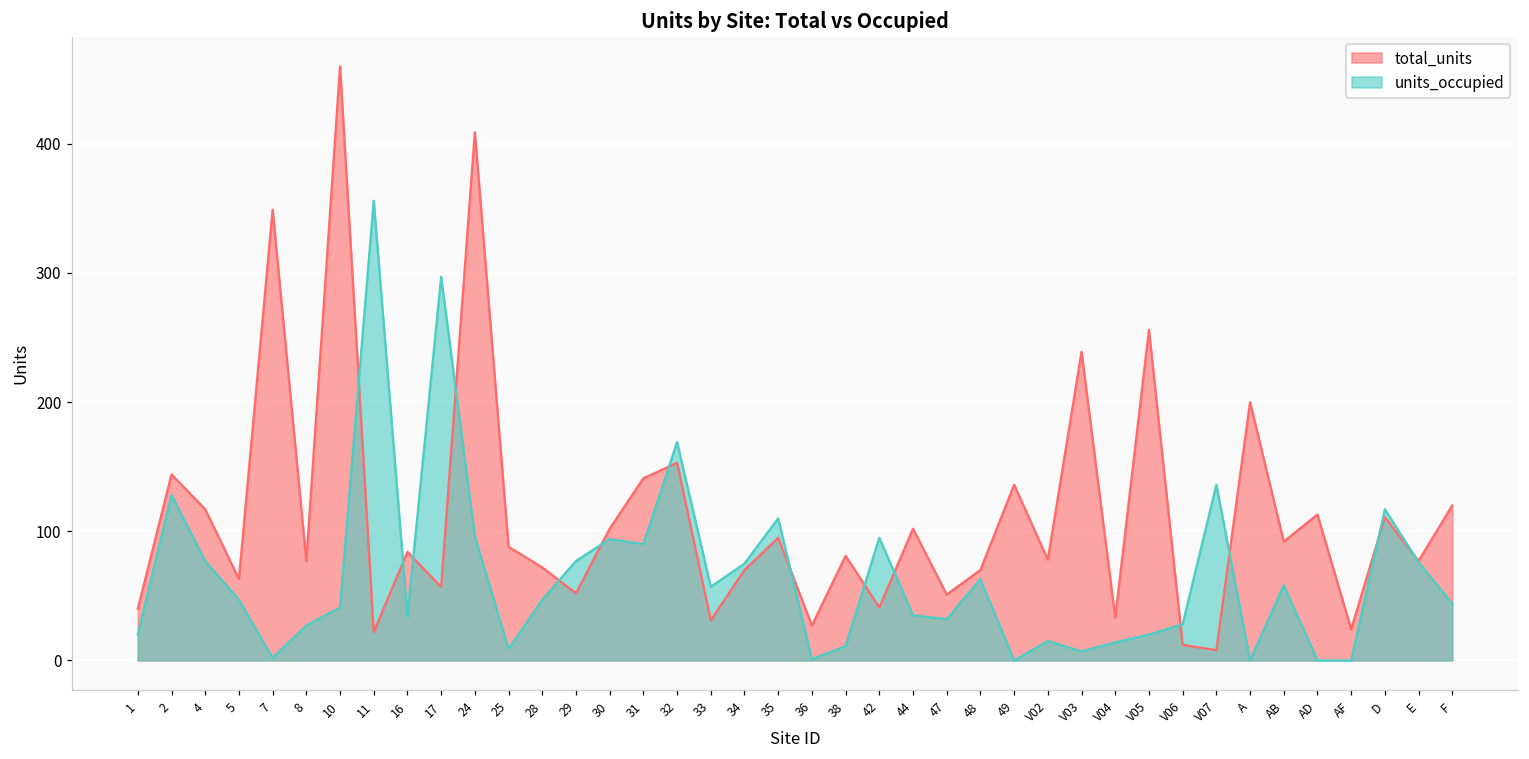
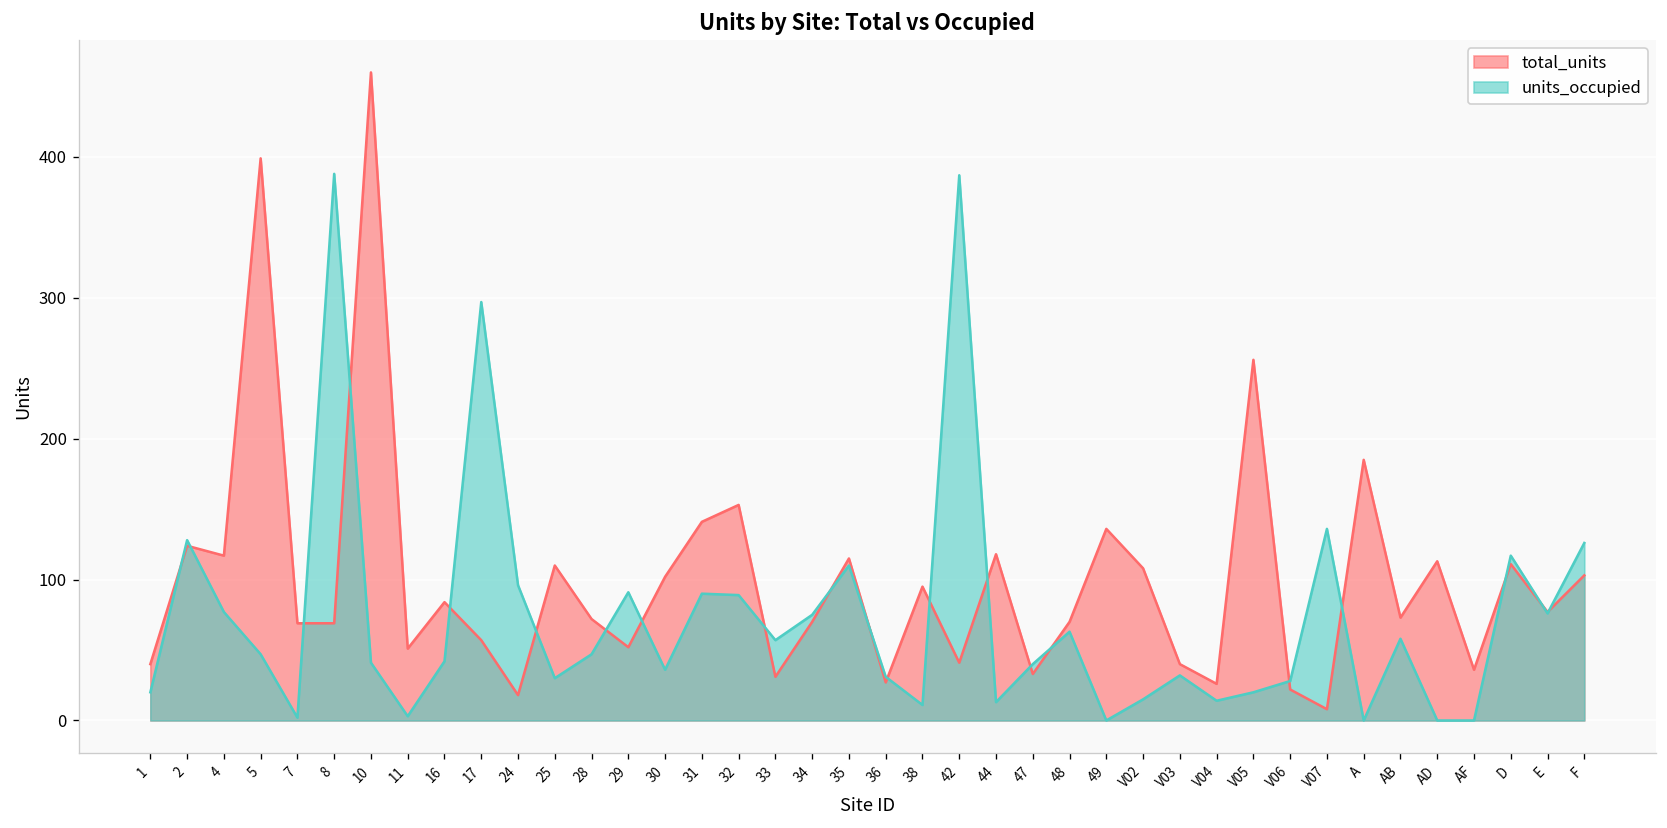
total_units, 2: 144 -> 124
total_units, 5: 63 -> 399
total_units, 7: 349 -> 69
total_units, 8: 77 -> 69
units_occupied, 8: 27 -> 388
total_units, 11: 22 -> 51
units_occupied, 11: 356 -> 3
units_occupied, 16: 34 -> 42
total_units, 24: 409 -> 18
total_units, 25: 88 -> 110
units_occupied, 25: 9 -> 30
units_occupied, 29: 77 -> 91
units_occupied, 30: 94 -> 36
units_occupied, 32: 169 -> 89
total_units, 35: 95 -> 115
units_occupied, 36: 1 -> 31
total_units, 38: 81 -> 95
units_occupied, 42: 95 -> 387
total_units, 44: 102 -> 118
units_occupied, 44: 35 -> 13
total_units, 47: 51 -> 33
units_occupied, 47: 32 -> 40
total_units, V02: 78 -> 108
total_units, V03: 239 -> 40
units_occupied, V03: 7 -> 32
total_units, V04: 33 -> 26
total_units, V06: 12 -> 22
total_units, A: 200 -> 185
total_units, AB: 92 -> 73
total_units, AF: 24 -> 36
total_units, F: 120 -> 103
units_occupied, F: 44 -> 126
